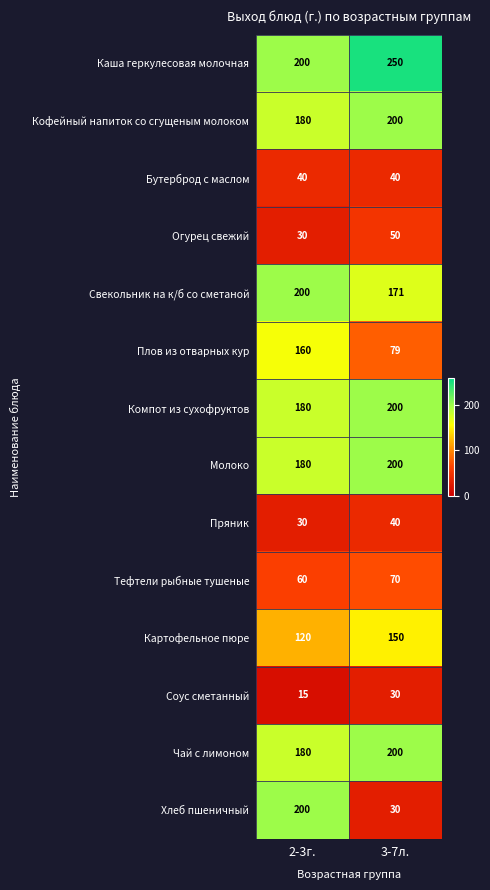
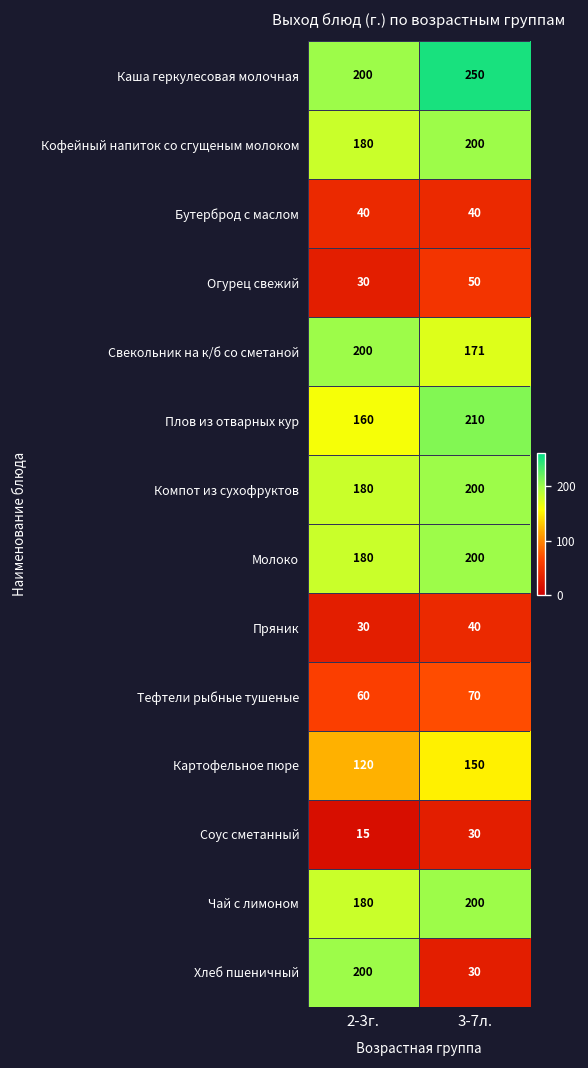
Плов из отварных кур, 3-7л.: 79 -> 210
